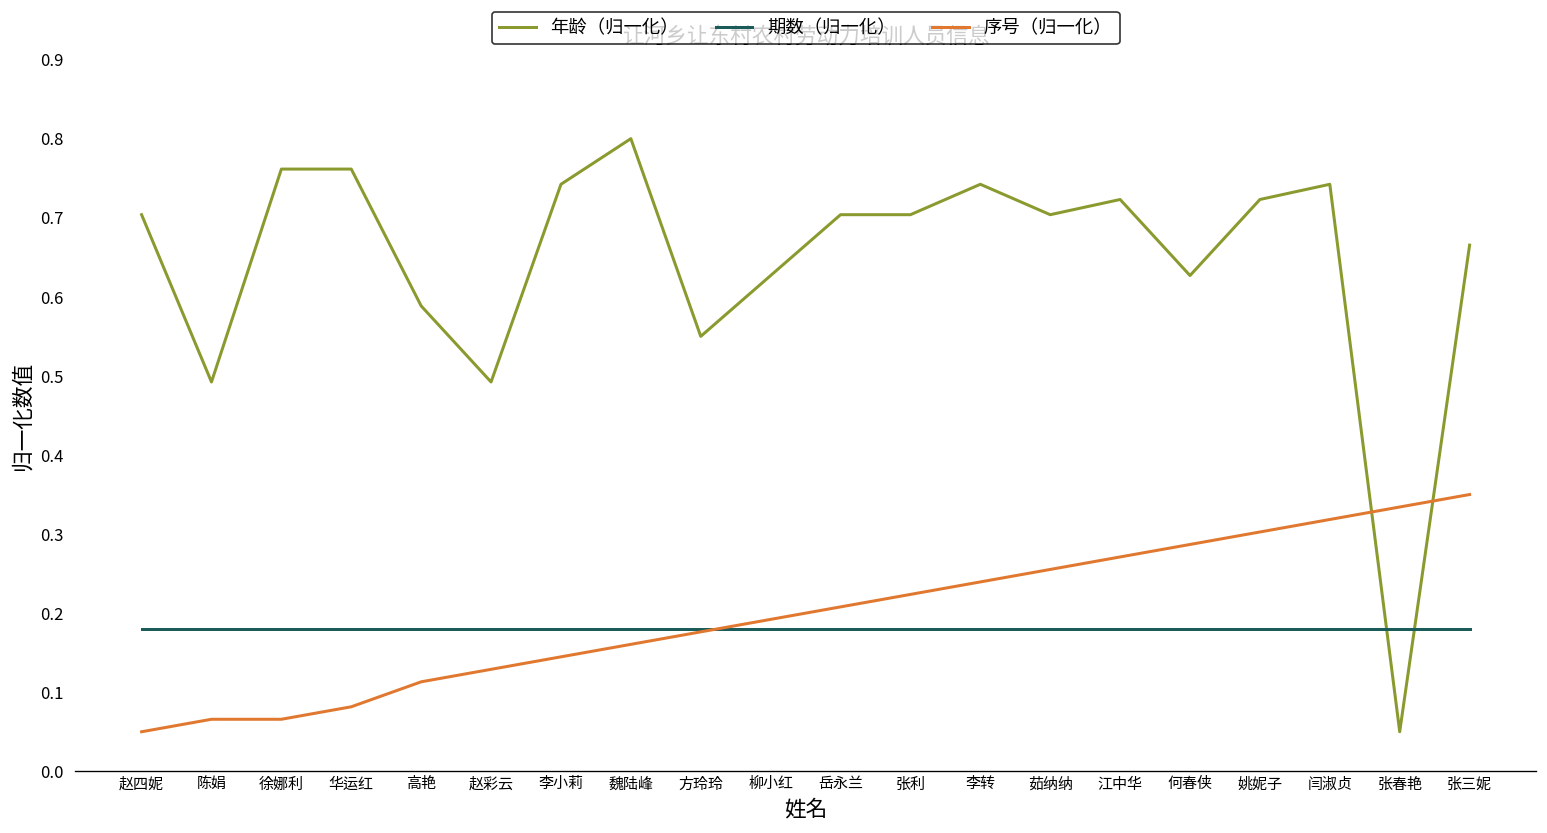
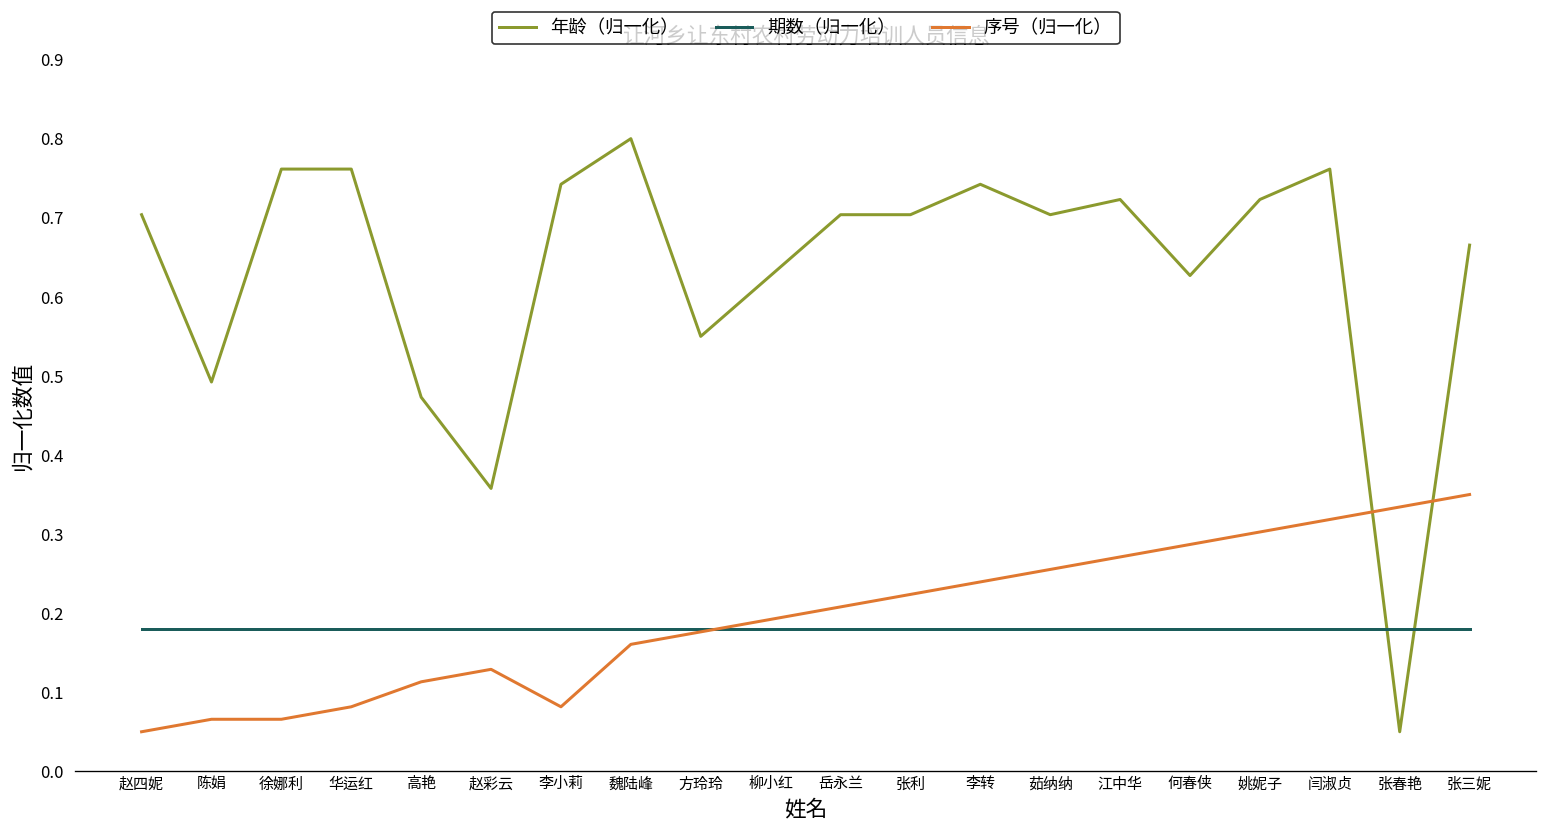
年龄（归一化）, 高艳: 0.59 -> 0.47
年龄（归一化）, 赵彩云: 0.49 -> 0.36
序号（归一化）, 李小莉: 0.14 -> 0.08
年龄（归一化）, 闫淑贞: 0.74 -> 0.76
